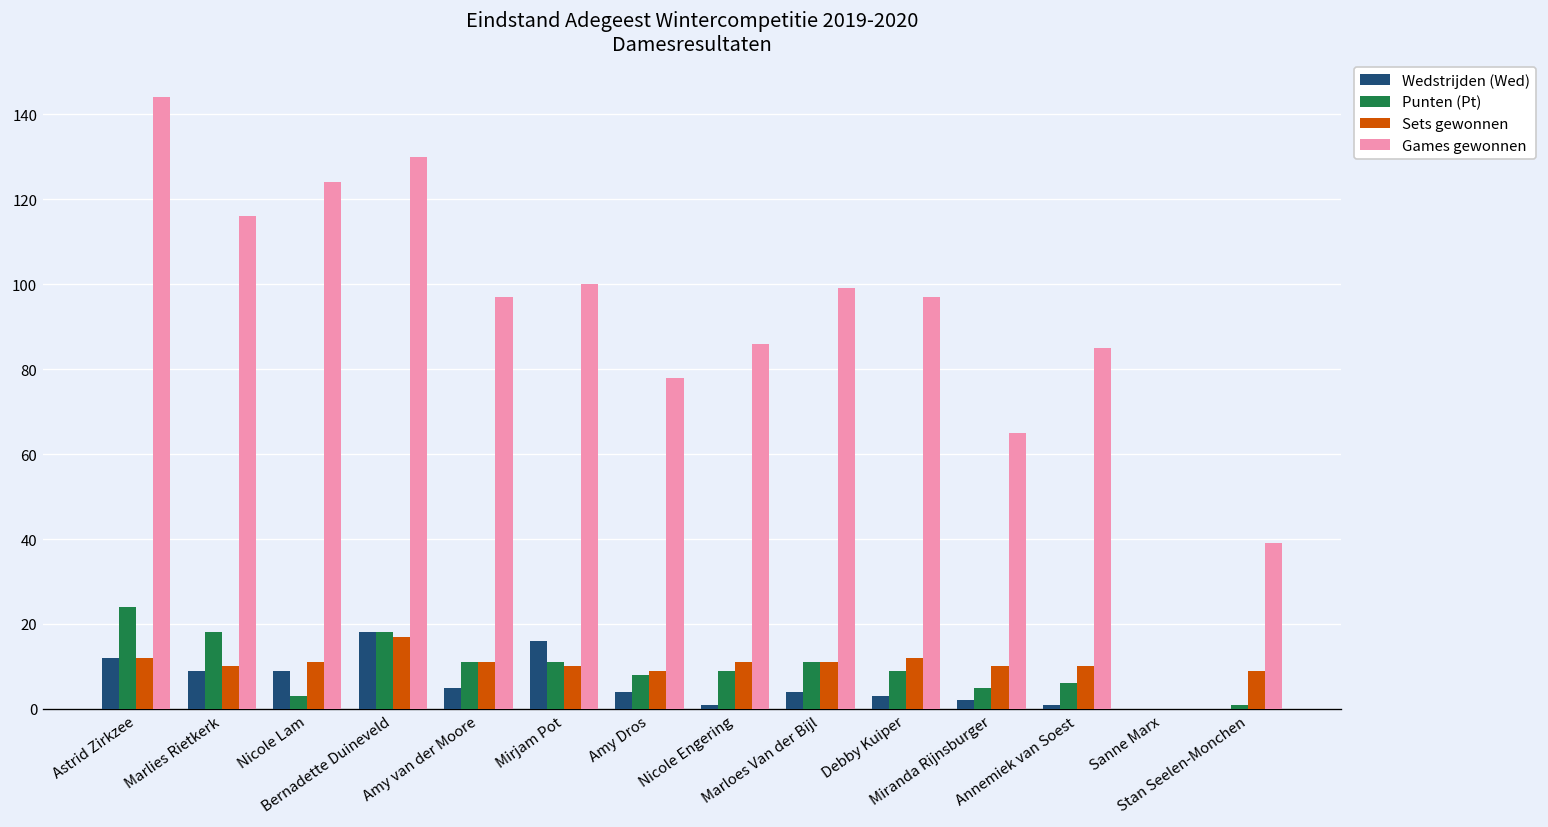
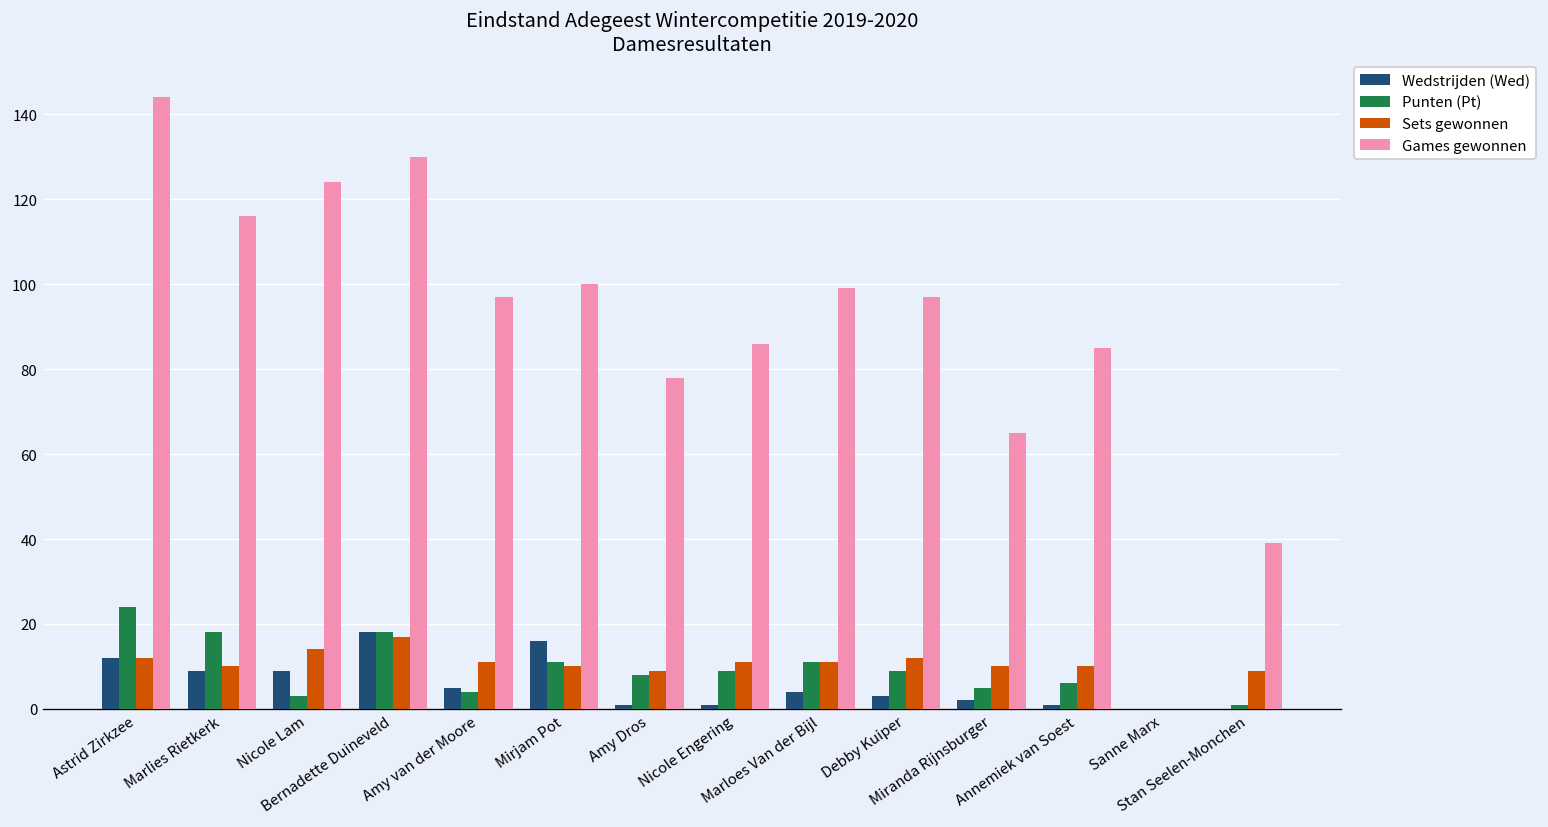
Sets gewonnen, Nicole Lam: 11 -> 14
Punten (Pt), Amy van der Moore: 11 -> 4
Wedstrijden (Wed), Amy Dros: 4 -> 1
